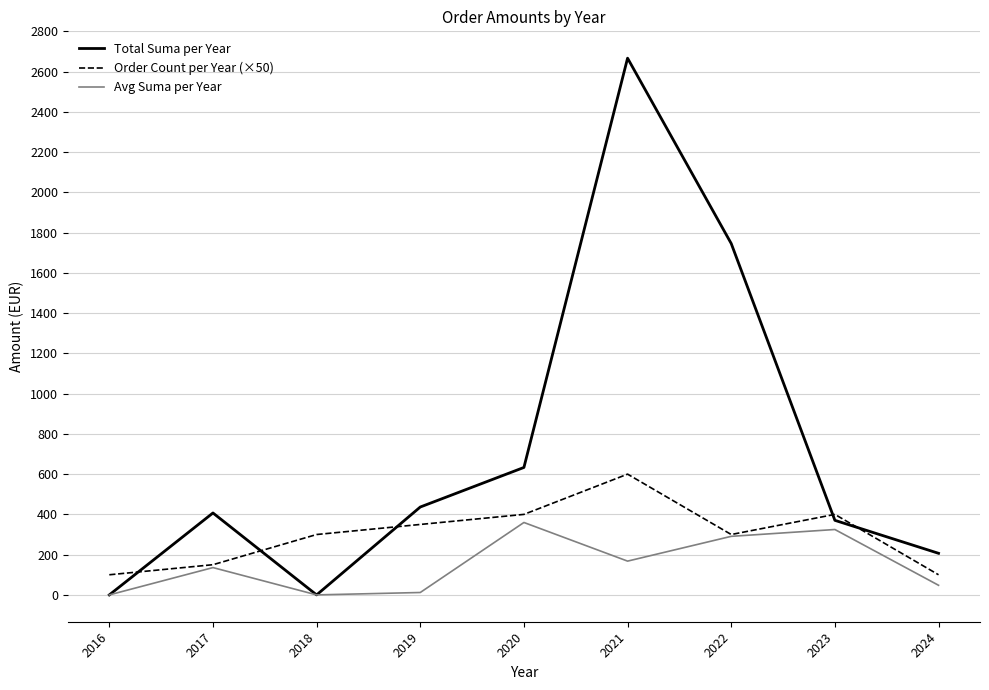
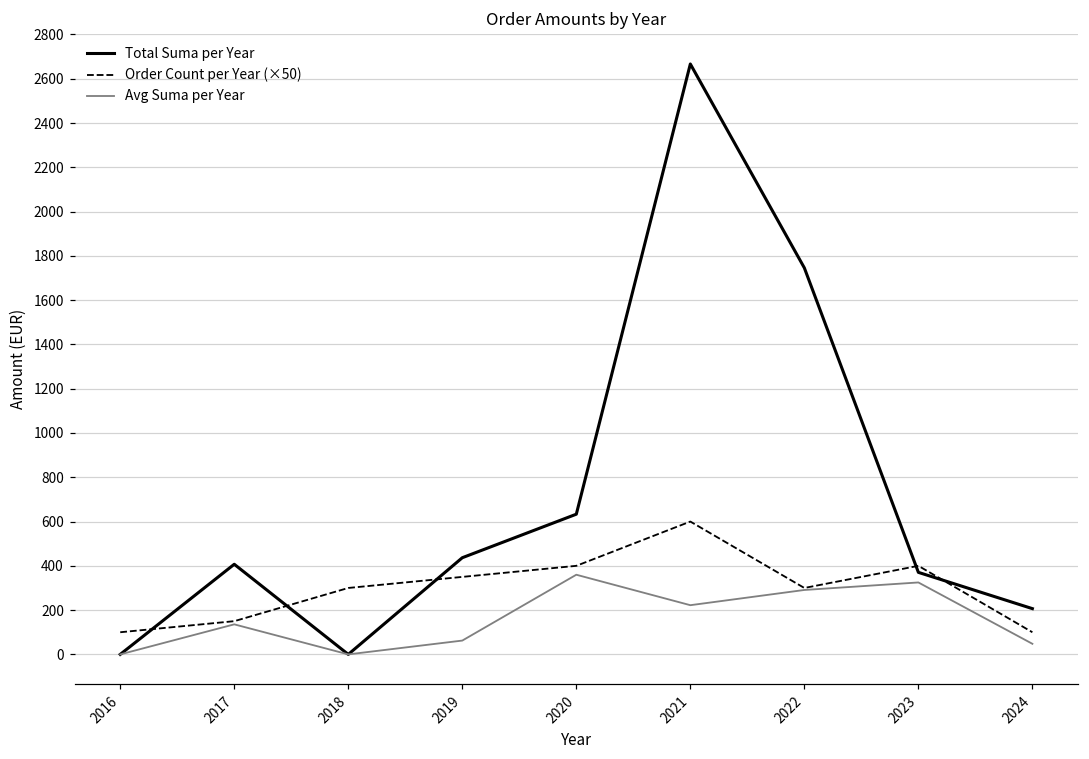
Avg Suma per Year, 2019: 10 -> 60
Avg Suma per Year, 2021: 170 -> 220
